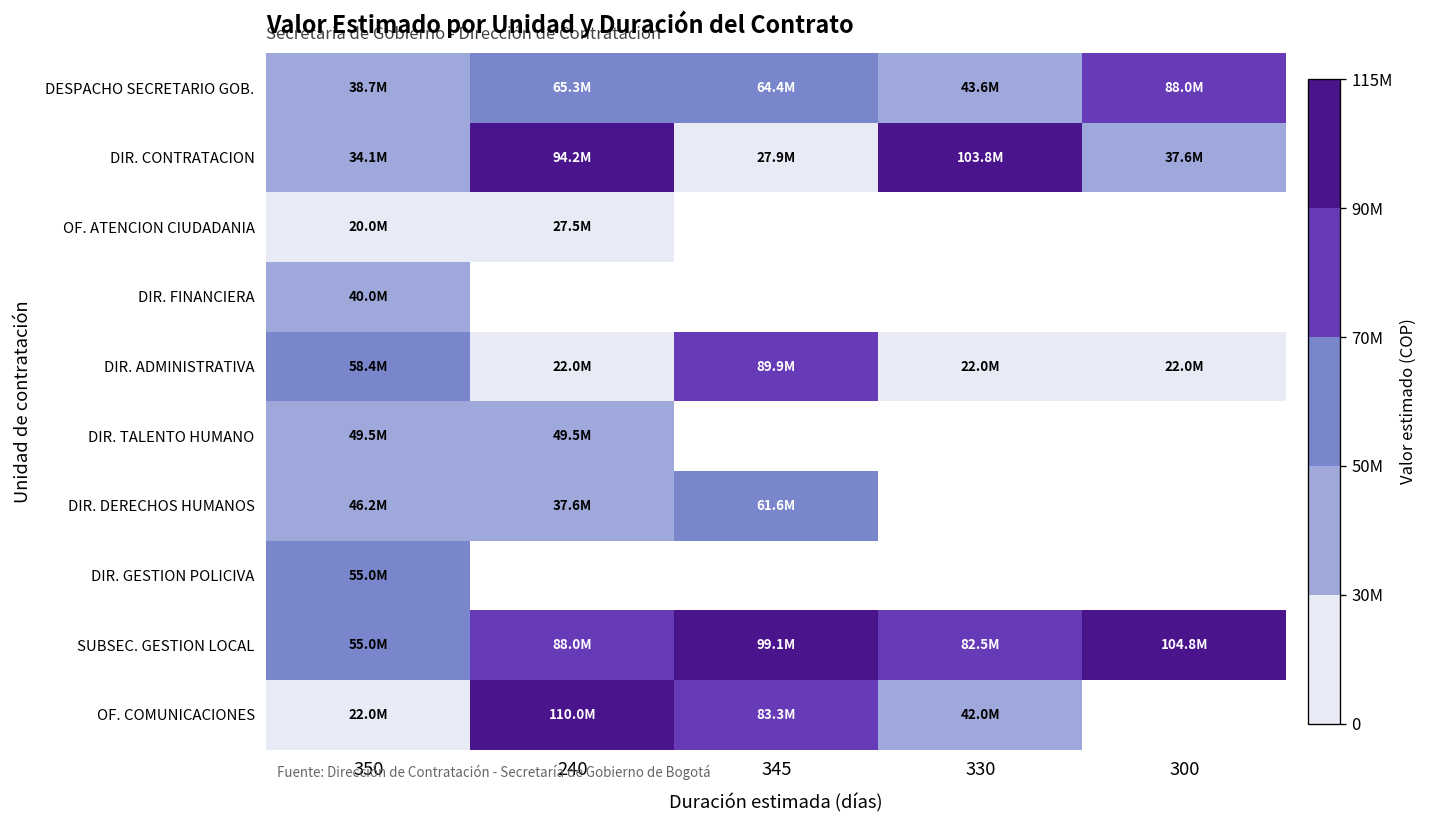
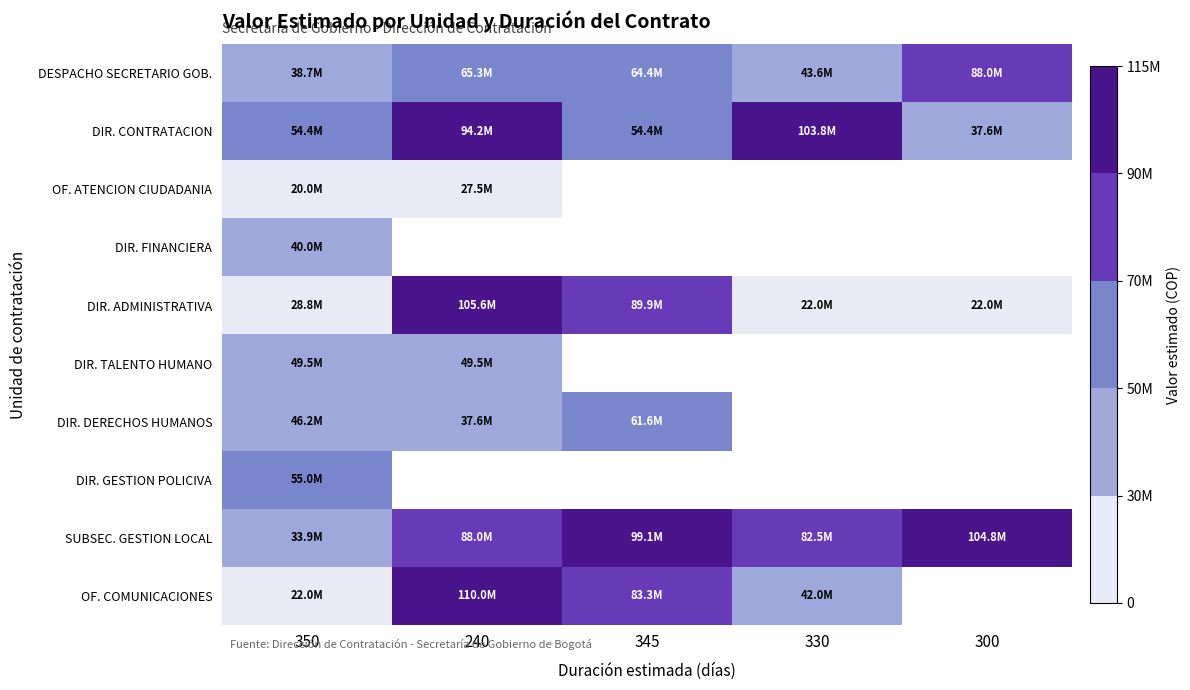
DIR. CONTRATACION, 350: 34.1M -> 54.4M
DIR. CONTRATACION, 345: 27.9M -> 54.4M
DIR. ADMINISTRATIVA, 350: 58.4M -> 28.8M
DIR. ADMINISTRATIVA, 240: 22.0M -> 105.6M
SUBSEC. GESTION LOCAL, 350: 55.0M -> 33.9M
